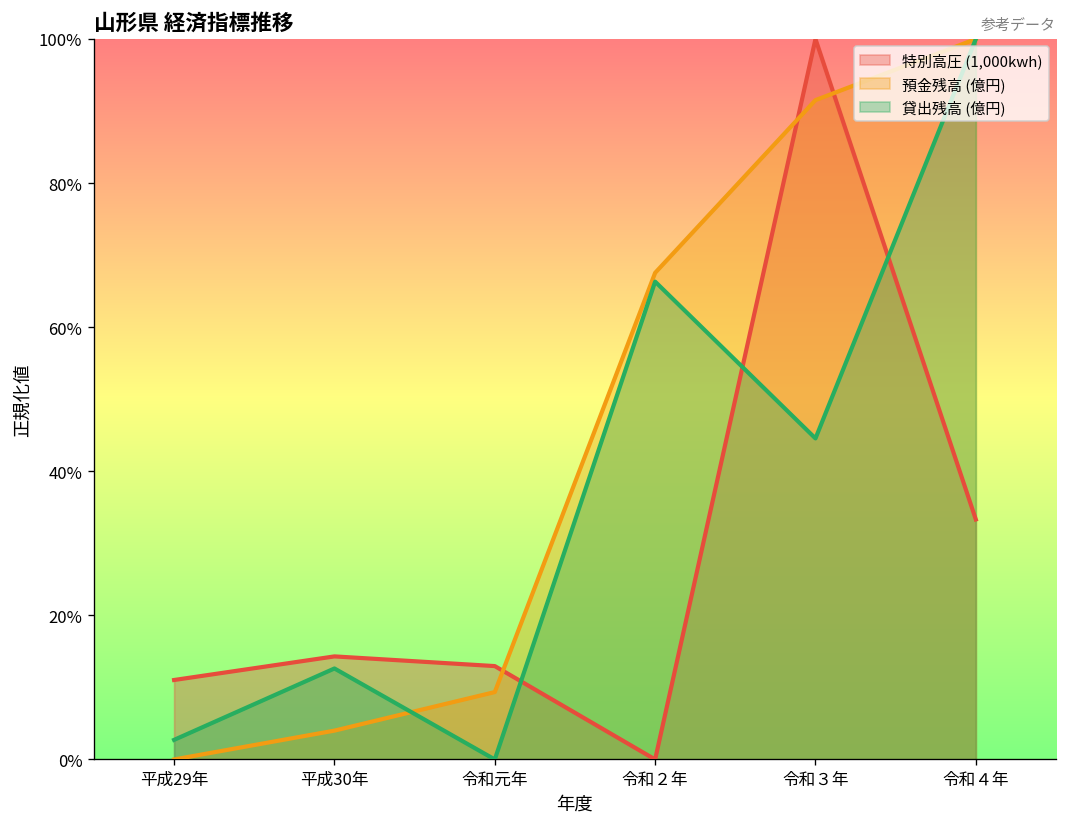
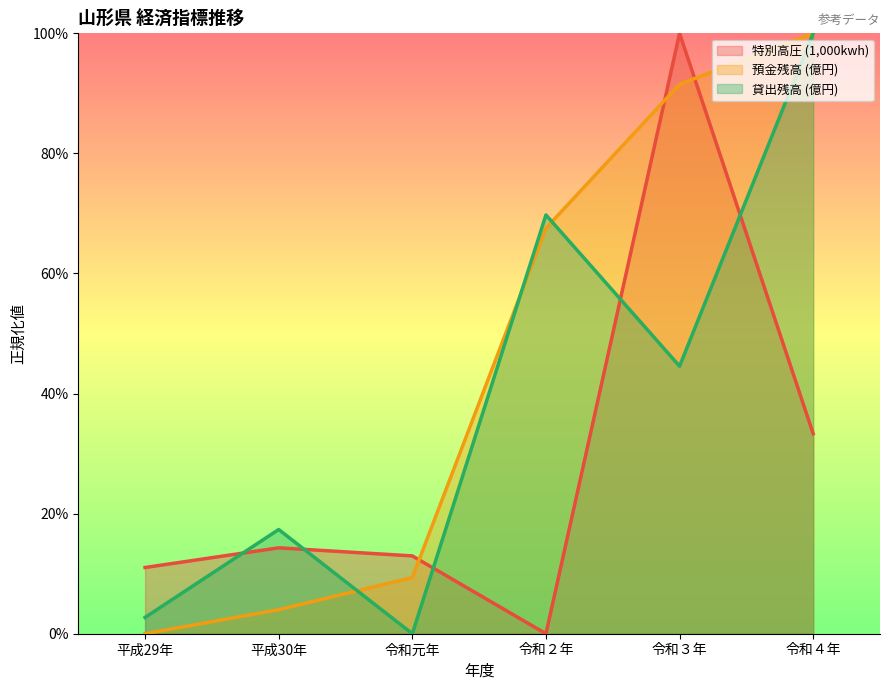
貸出残高 (億円), 平成30年: 13% -> 17%
貸出残高 (億円), 令和２年: 66% -> 70%
